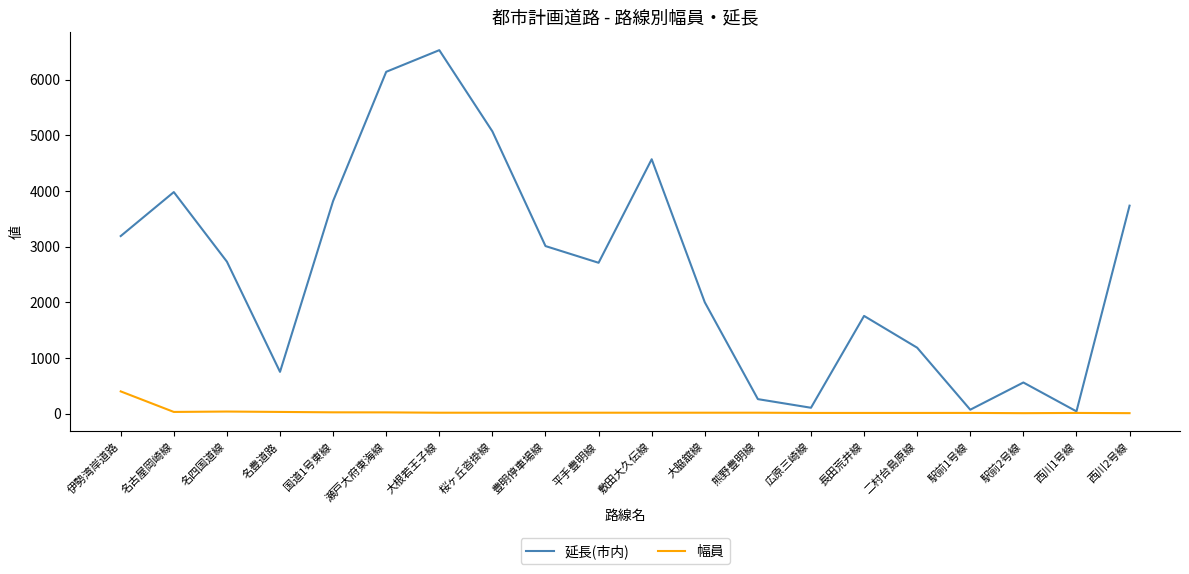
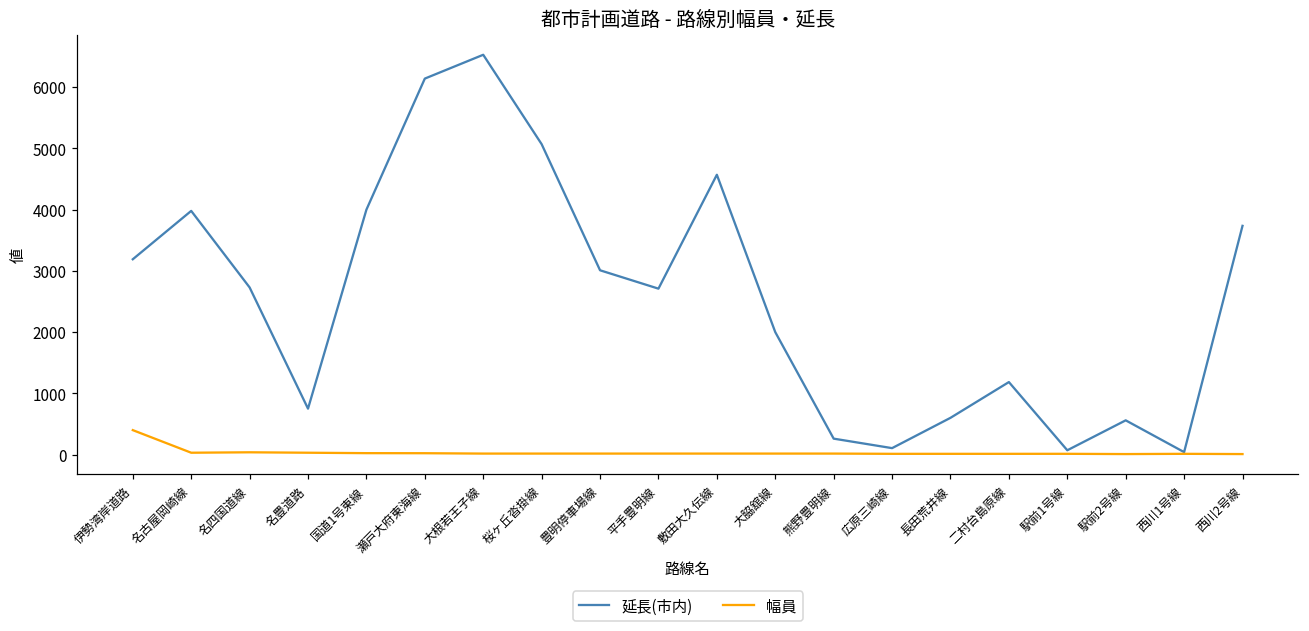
延長(市内), 国道1号東線: 3800 -> 4000
延長(市内), 長田荒井線: 1800 -> 600
